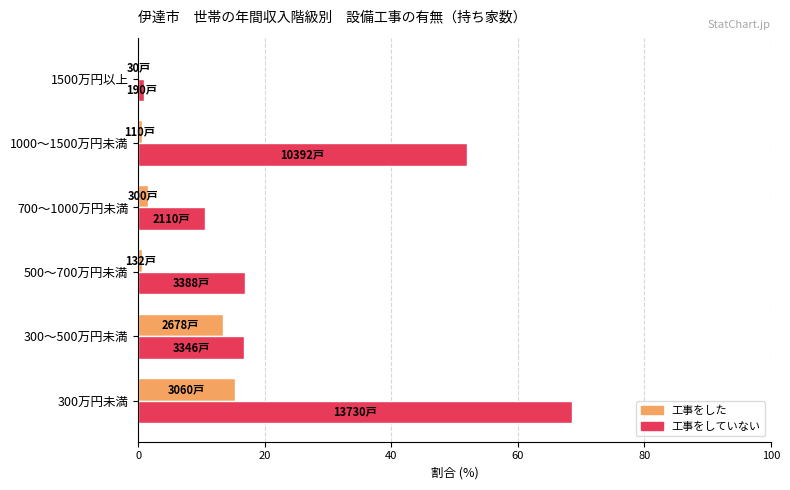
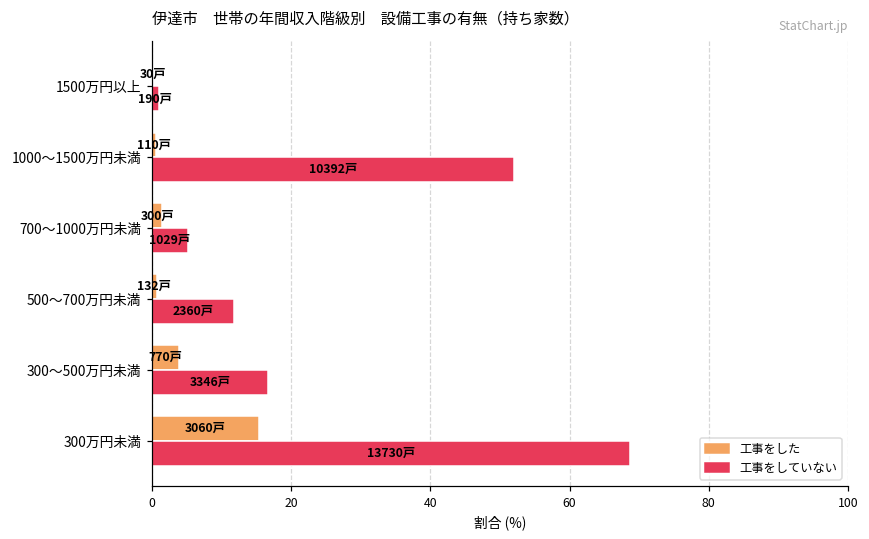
工事をしていない, 700～1000万円未満: 2110戸 -> 1029戸
工事をしていない, 500～700万円未満: 3388戸 -> 2360戸
工事をした, 300～500万円未満: 2678戸 -> 770戸
